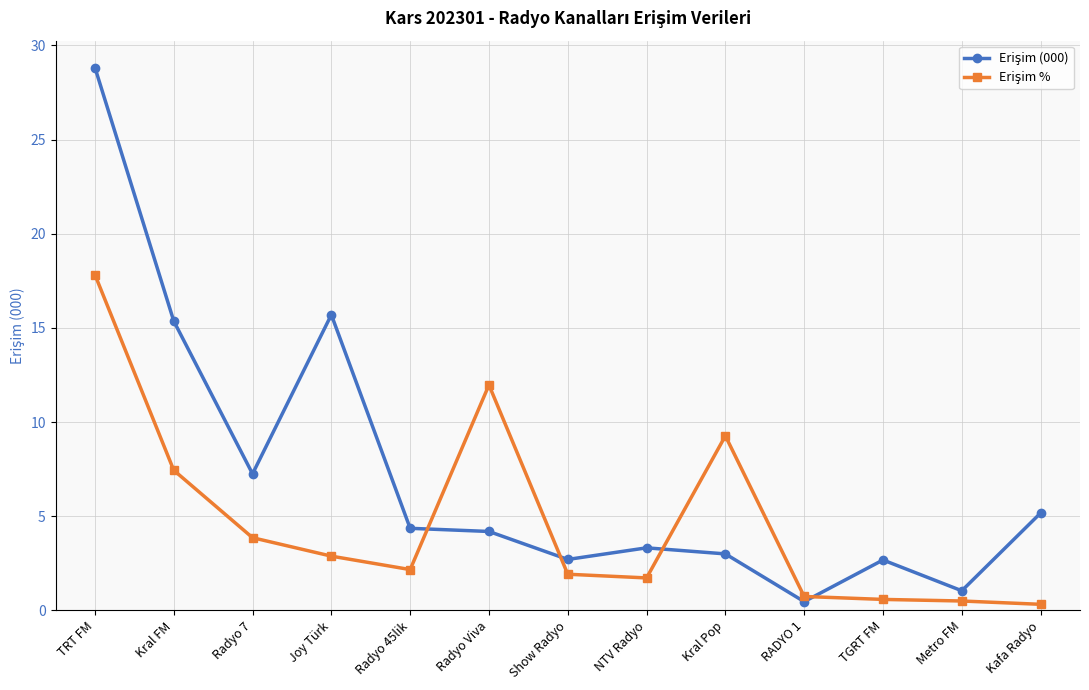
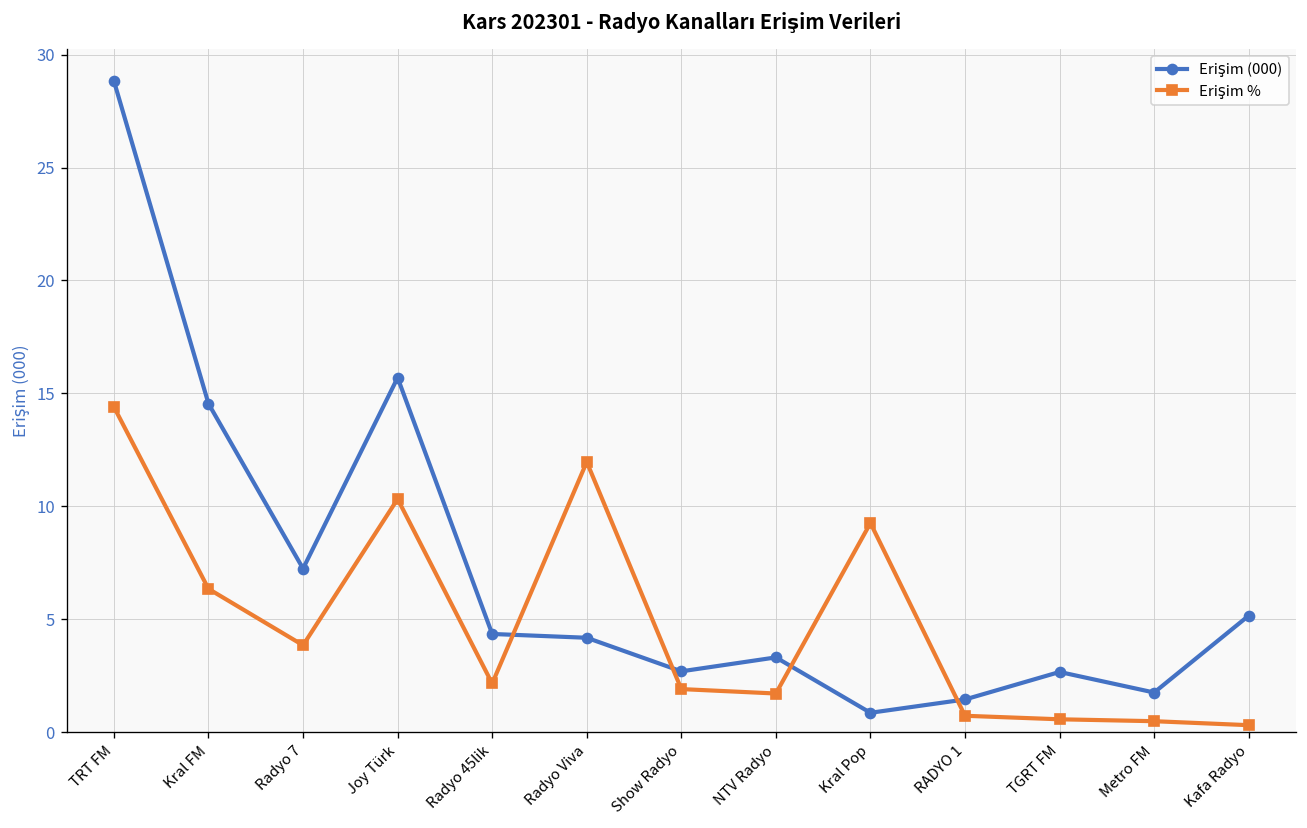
Erişim %, TRT FM: 17.8 -> 14.4
Erişim (000), Kral FM: 15.4 -> 14.5
Erişim %, Kral FM: 7.4 -> 6.4
Erişim %, Joy Türk: 2.9 -> 10.3
Erişim (000), Kral Pop: 3.0 -> 0.9
Erişim (000), RADYO 1: 0.5 -> 1.5
Erişim (000), Metro FM: 1.0 -> 1.8
